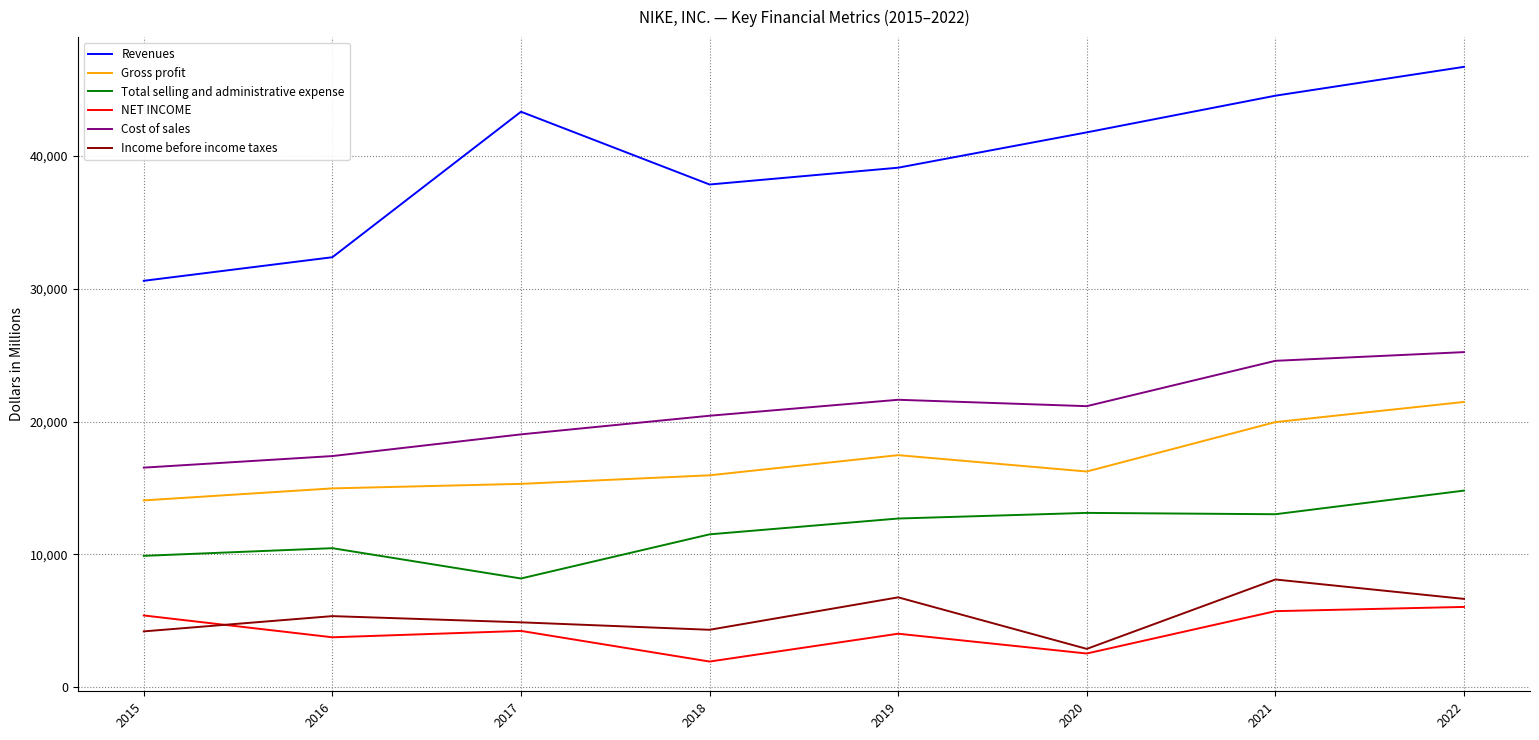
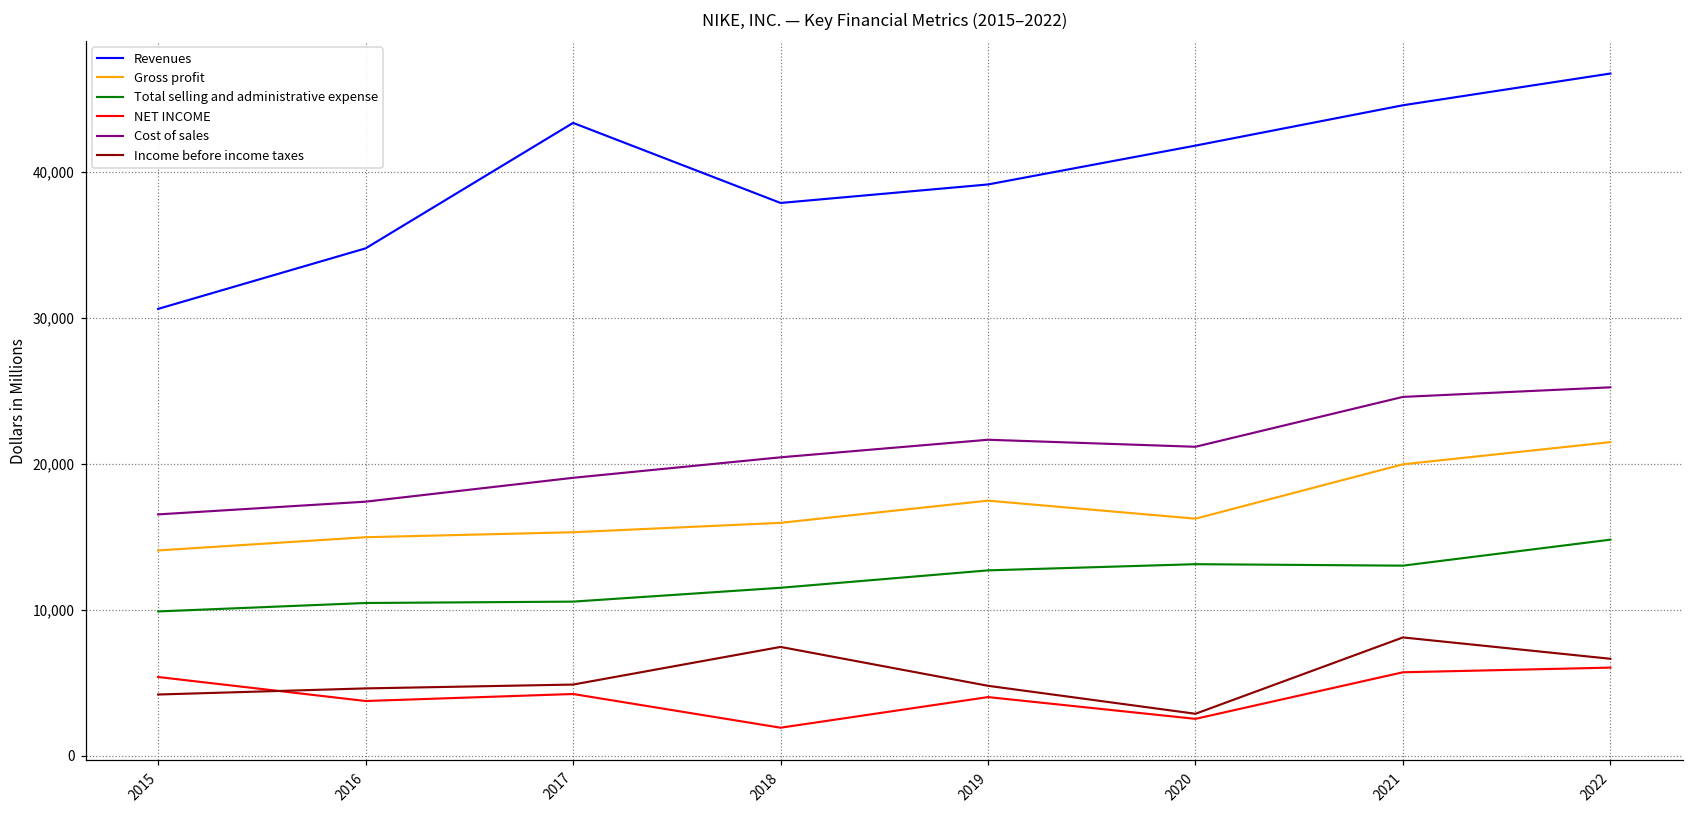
Revenues, 2016: 32,400 -> 34,700
Income before income taxes, 2016: 5,400 -> 4,600
Total selling and administrative expense, 2017: 8,200 -> 10,600
Income before income taxes, 2018: 4,300 -> 7,500
Income before income taxes, 2019: 6,800 -> 4,800
